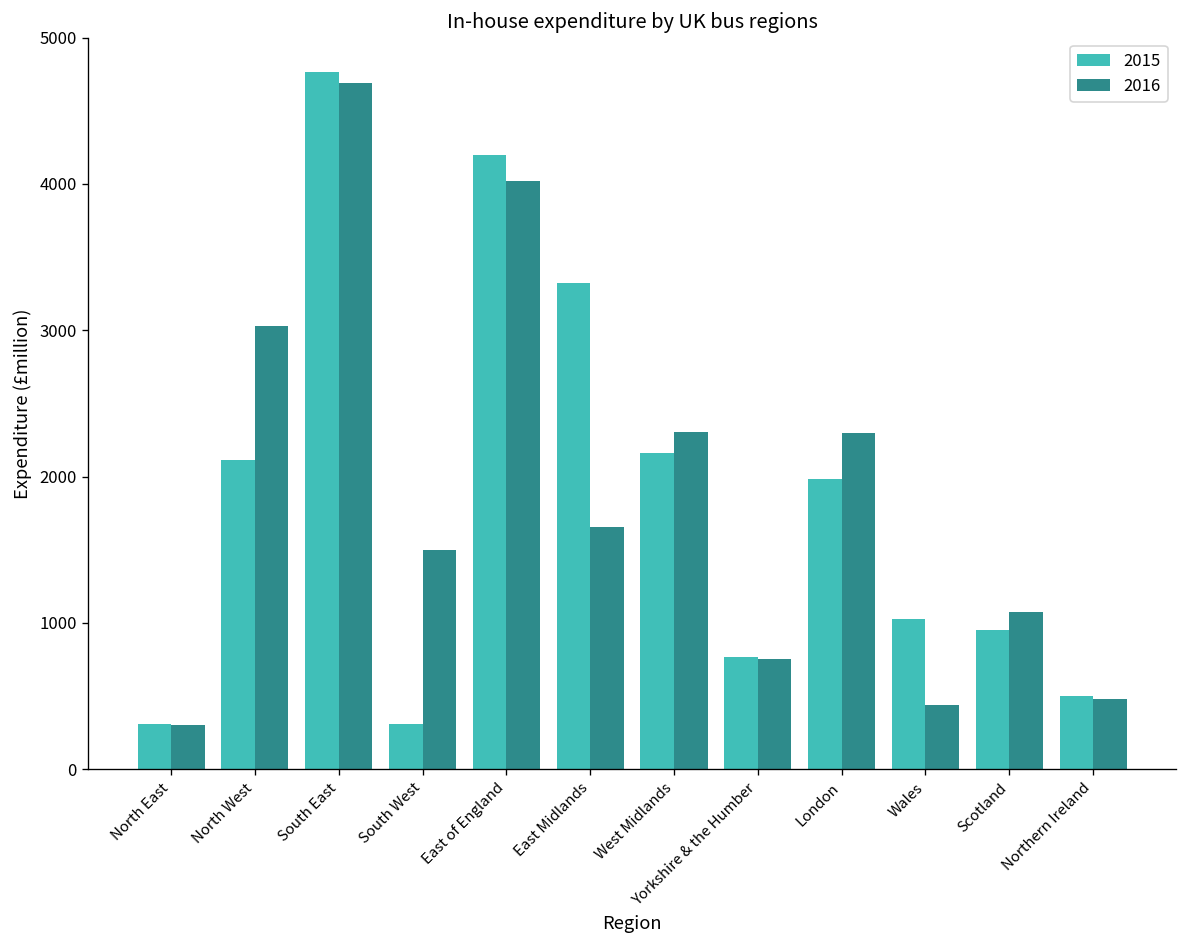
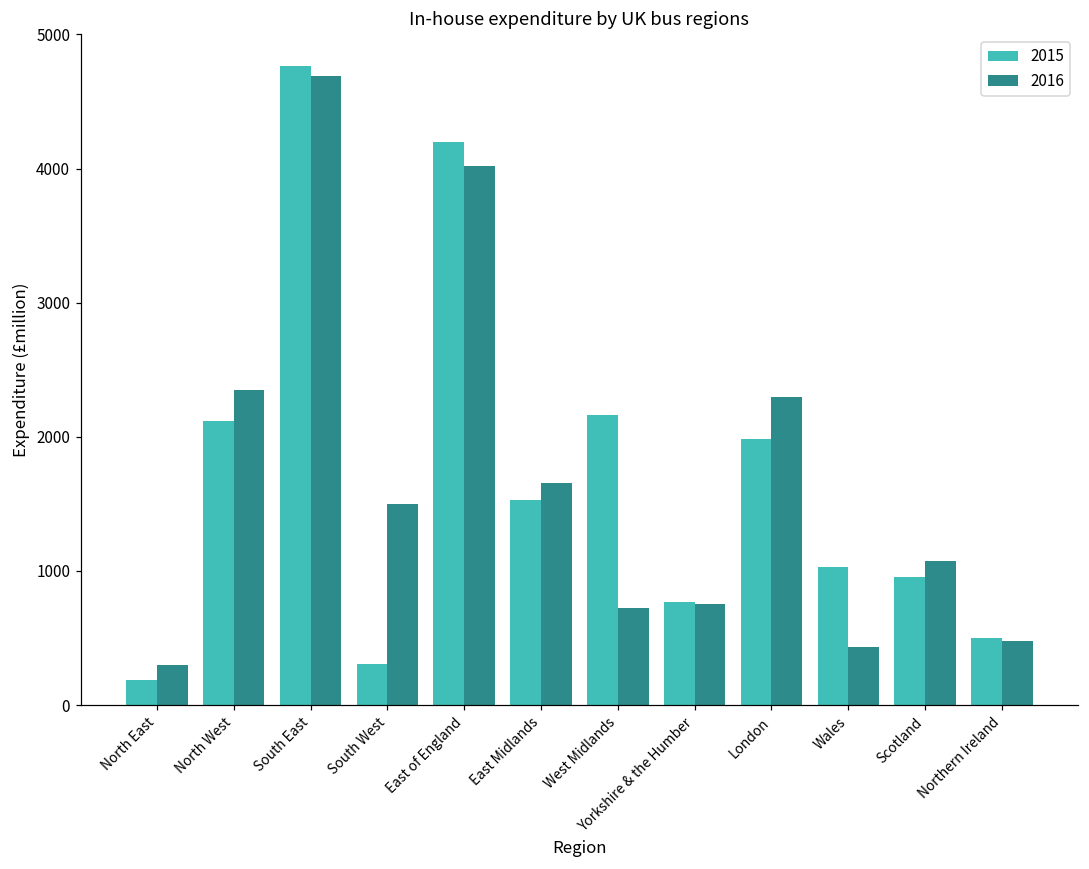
2015, North East: 310 -> 190
2016, North West: 3030 -> 2350
2015, East Midlands: 3320 -> 1530
2016, West Midlands: 2300 -> 720
